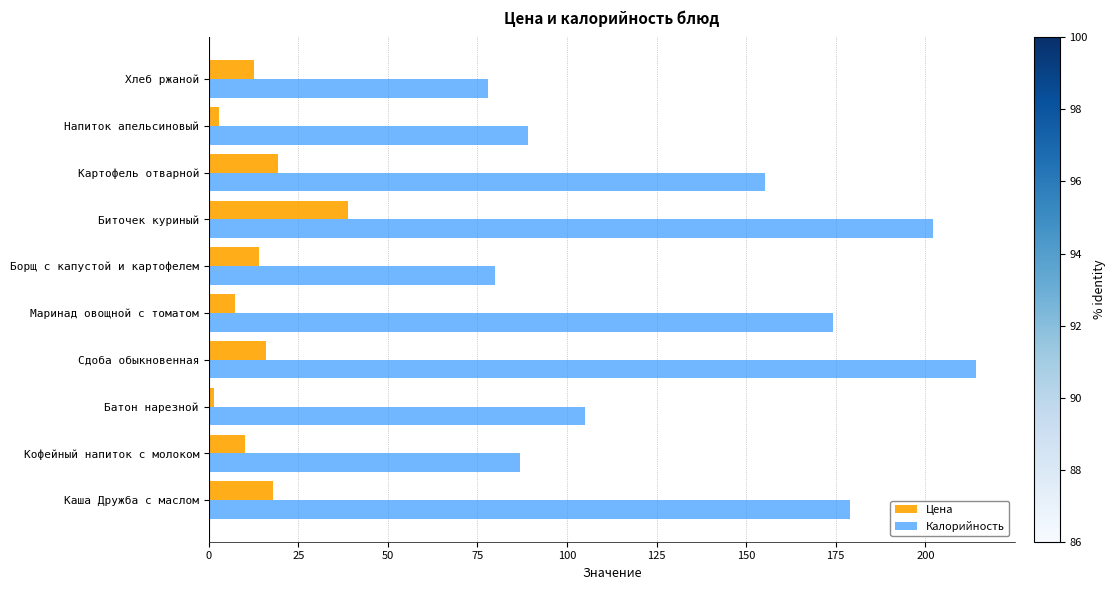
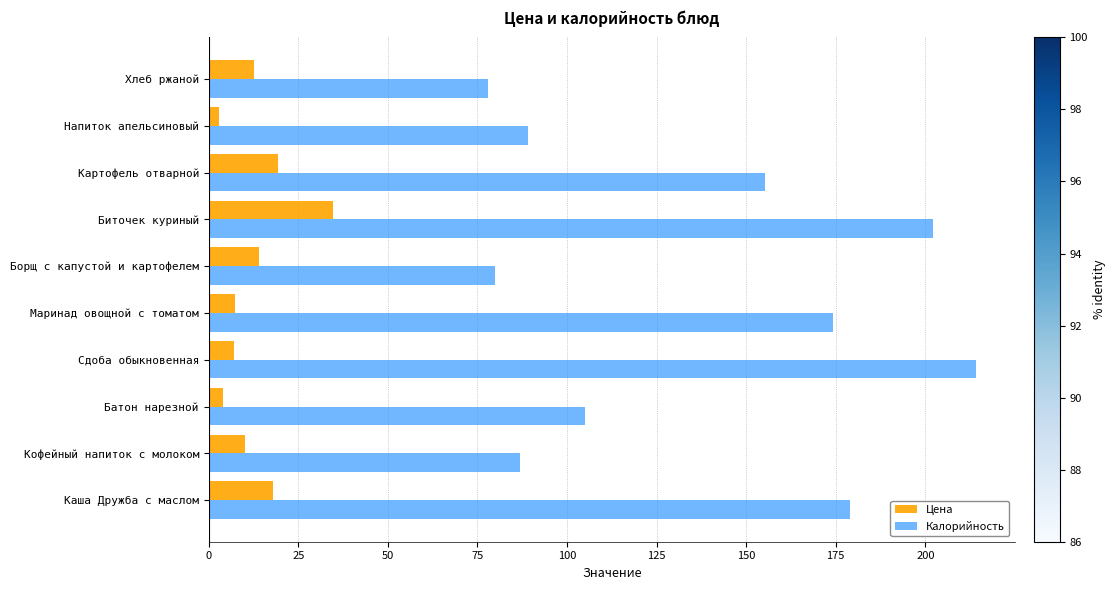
Цена, Биточек куриный: 39 -> 35
Цена, Сдоба обыкновенная: 16 -> 7
Цена, Батон нарезной: 2 -> 4
